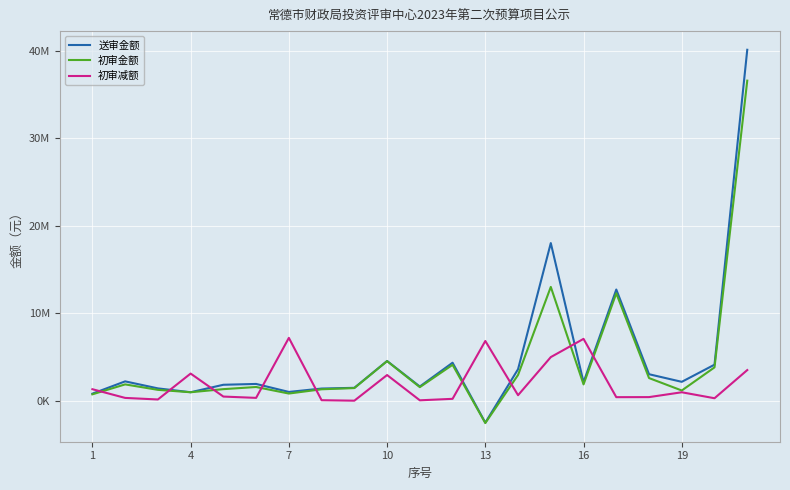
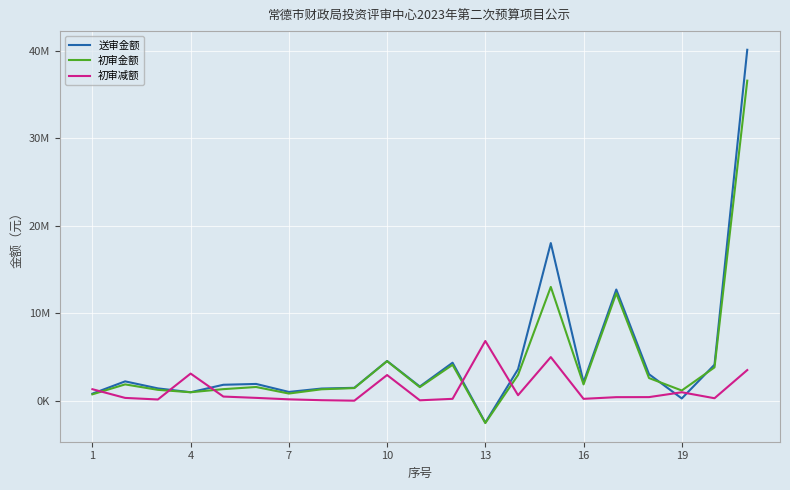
初审减额, 7: 7000000 -> 0
初审减额, 16: 7000000 -> 0
送审金额, 19: 2000000 -> 0
